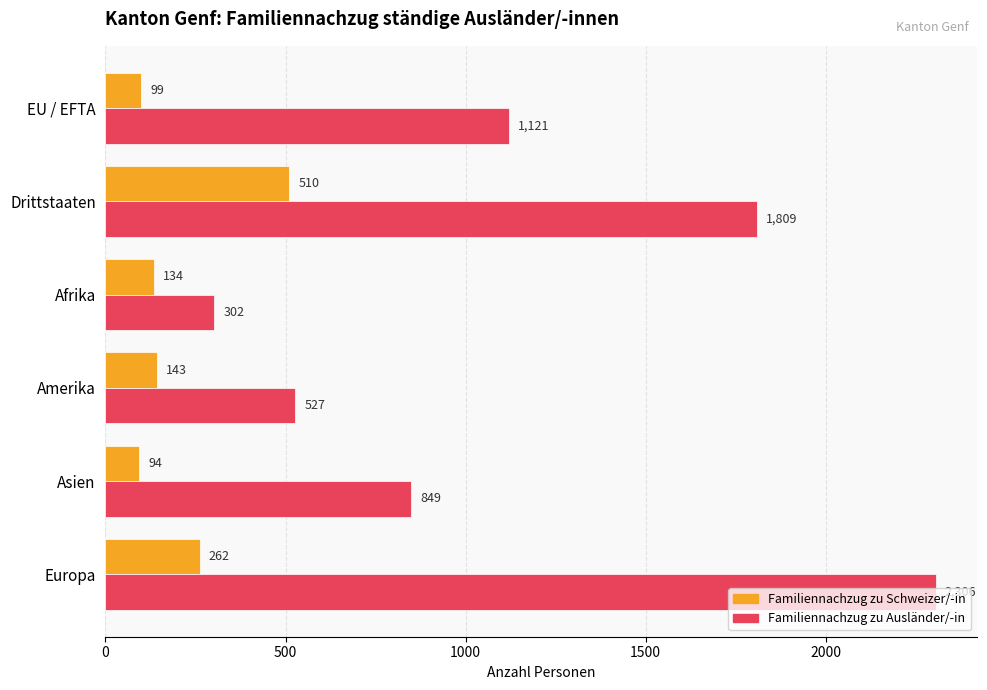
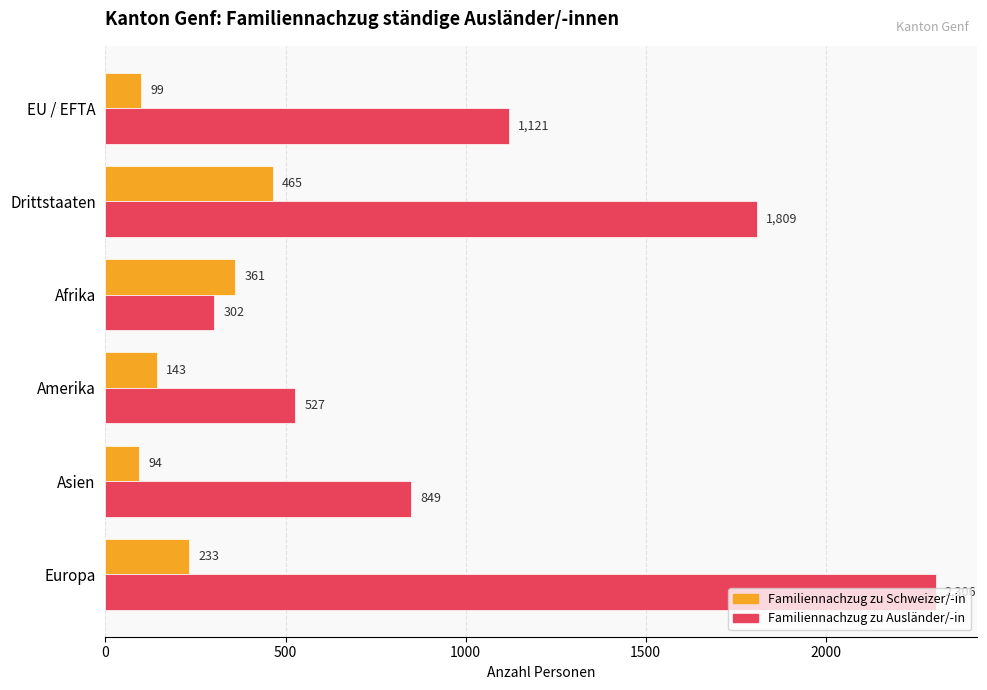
Familiennachzug zu Schweizer/-in, Drittstaaten: 510 -> 465
Familiennachzug zu Schweizer/-in, Afrika: 134 -> 361
Familiennachzug zu Schweizer/-in, Europa: 262 -> 233
